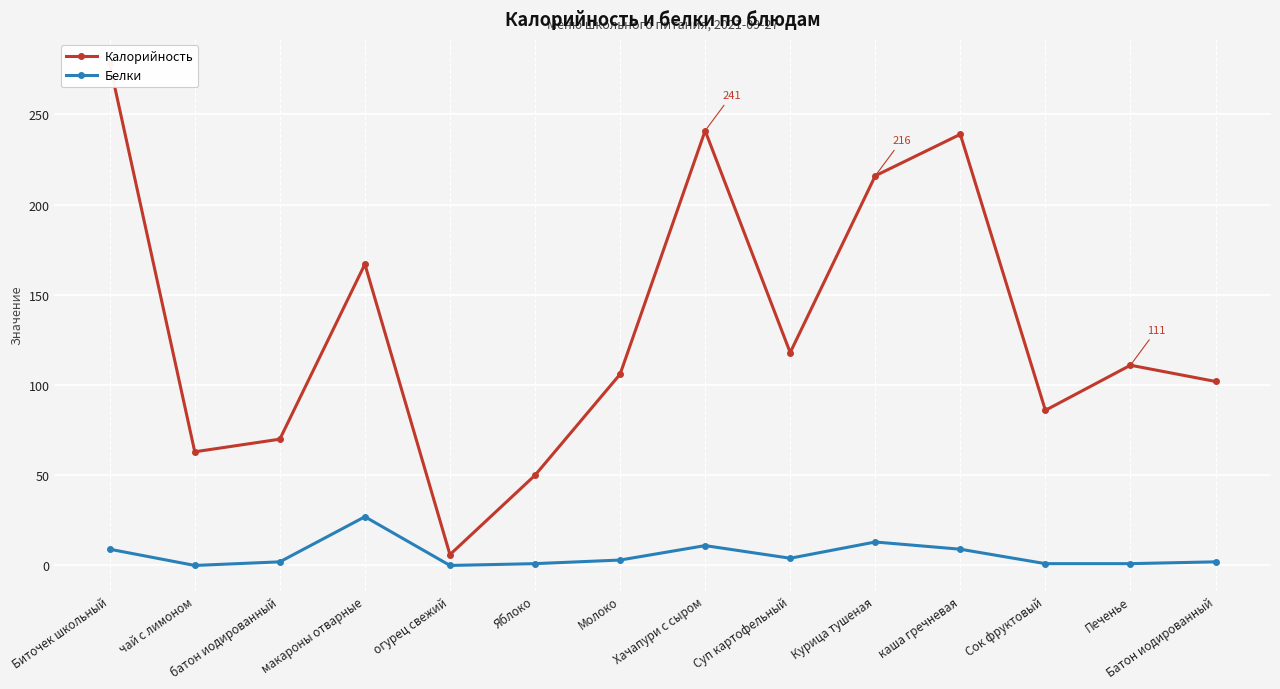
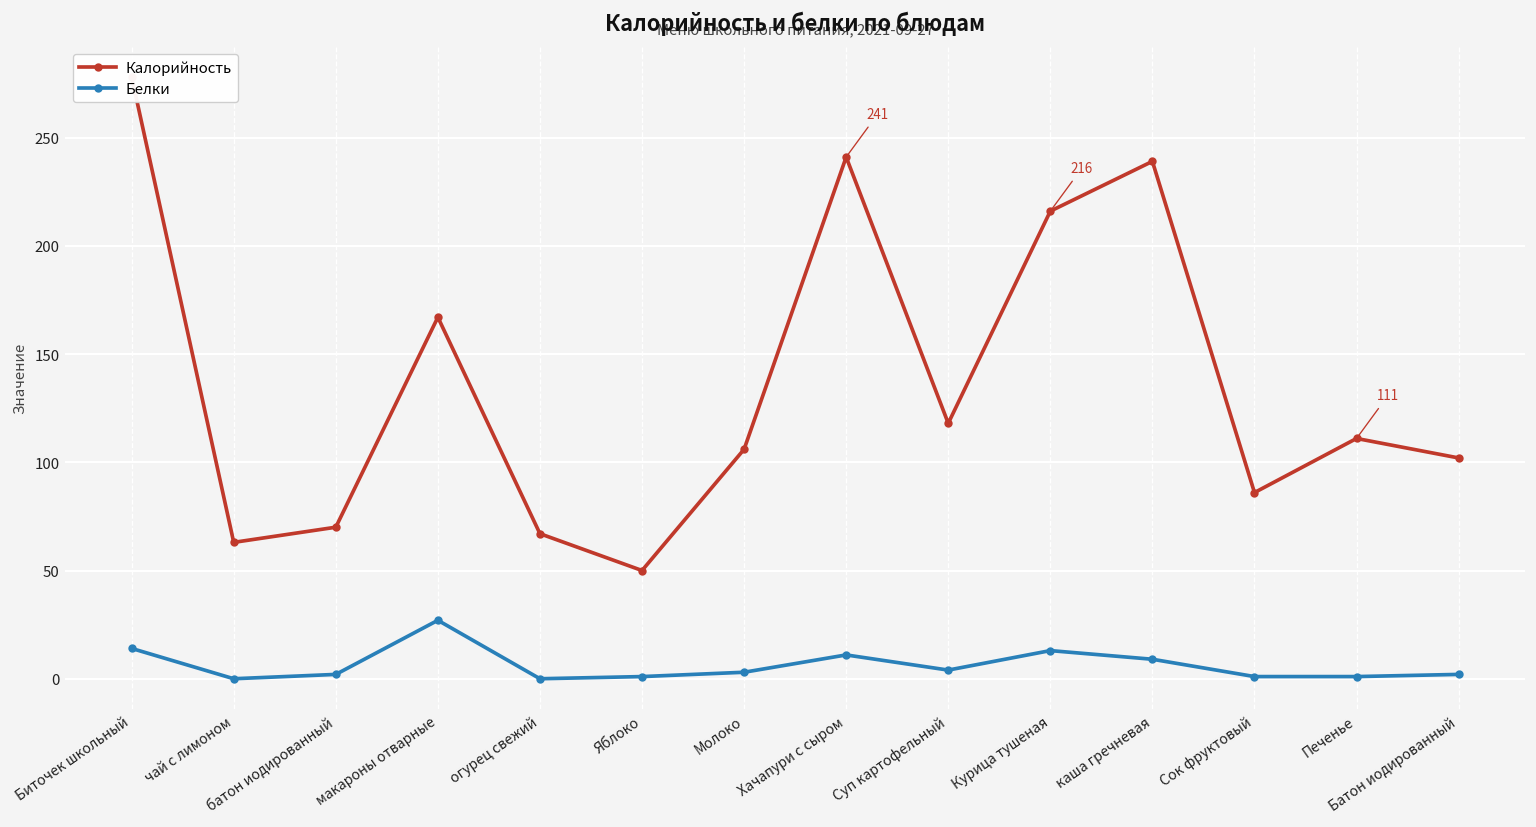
Белки, Биточек школьный: 9 -> 14
Калорийность, огурец свежий: 6 -> 67
